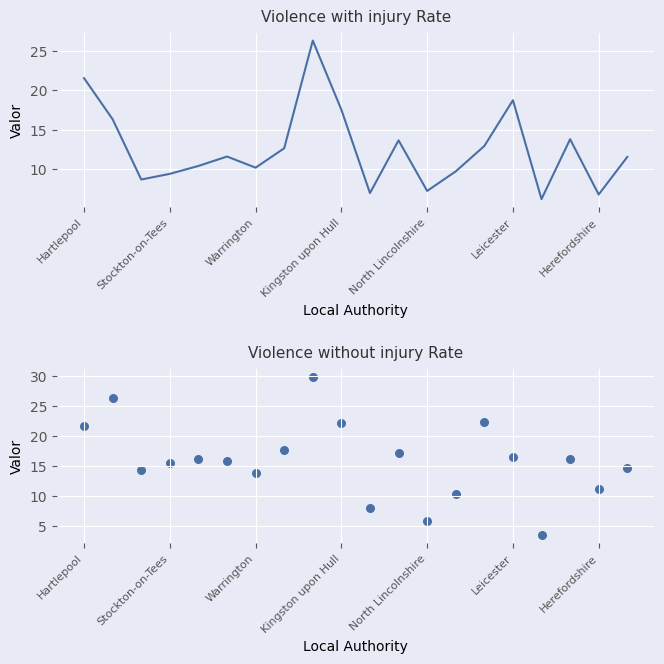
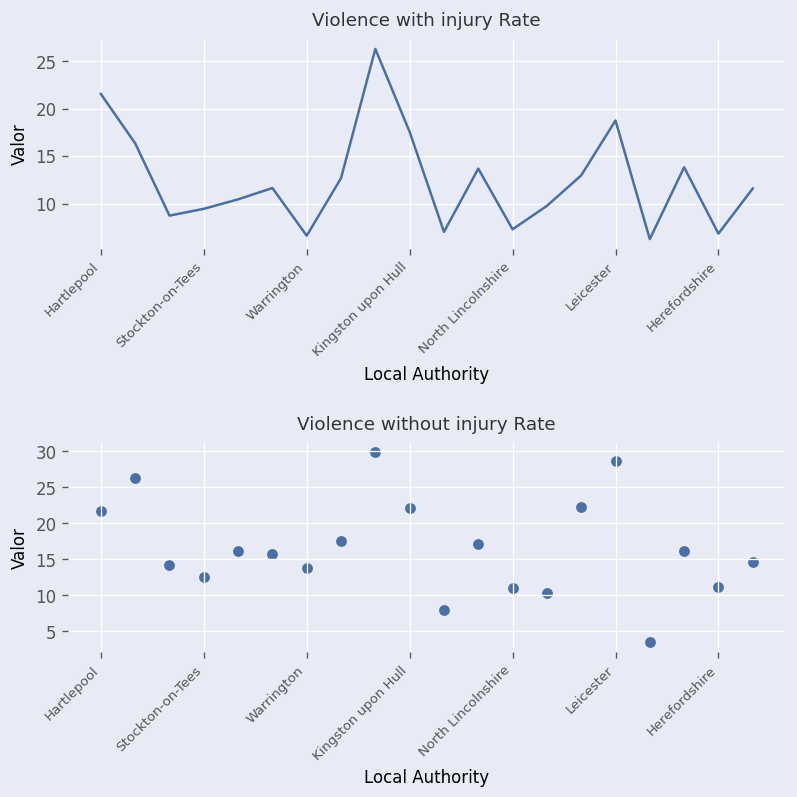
Violence with injury Rate, Warrington: 10 -> 7
Violence without injury Rate, Stockton-on-Tees: 16 -> 13
Violence without injury Rate, North Lincolnshire: 6 -> 11
Violence without injury Rate, Leicester: 17 -> 29
